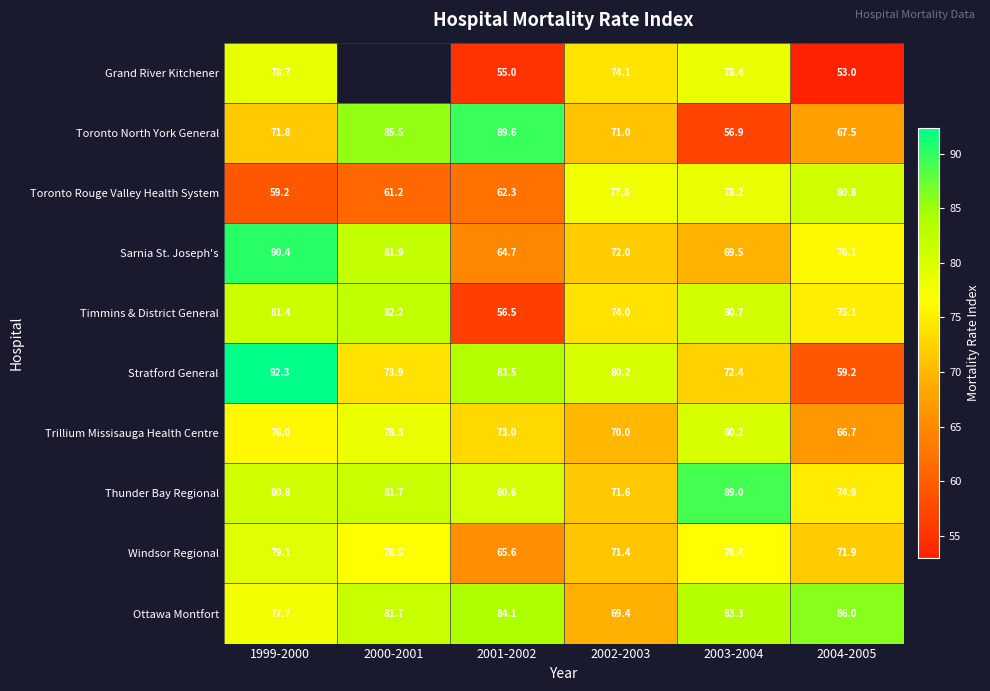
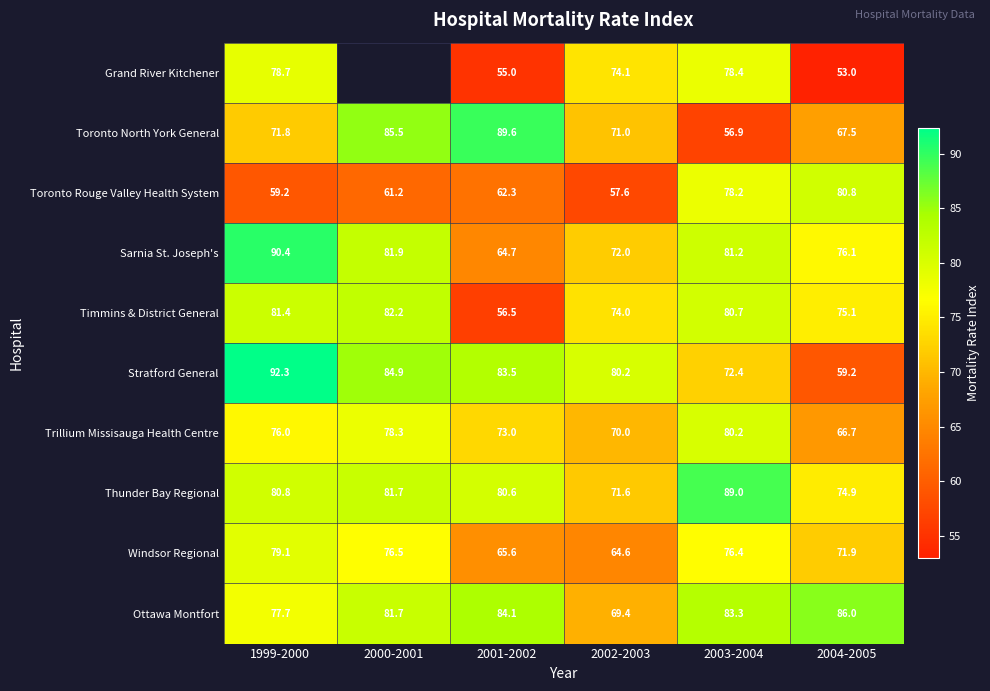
Toronto Rouge Valley Health System, 2002-2003: 77.8 -> 57.6
Sarnia St. Joseph's, 2003-2004: 69.5 -> 81.2
Stratford General, 2000-2001: 73.9 -> 84.9
Windsor Regional, 2002-2003: 71.4 -> 64.6
